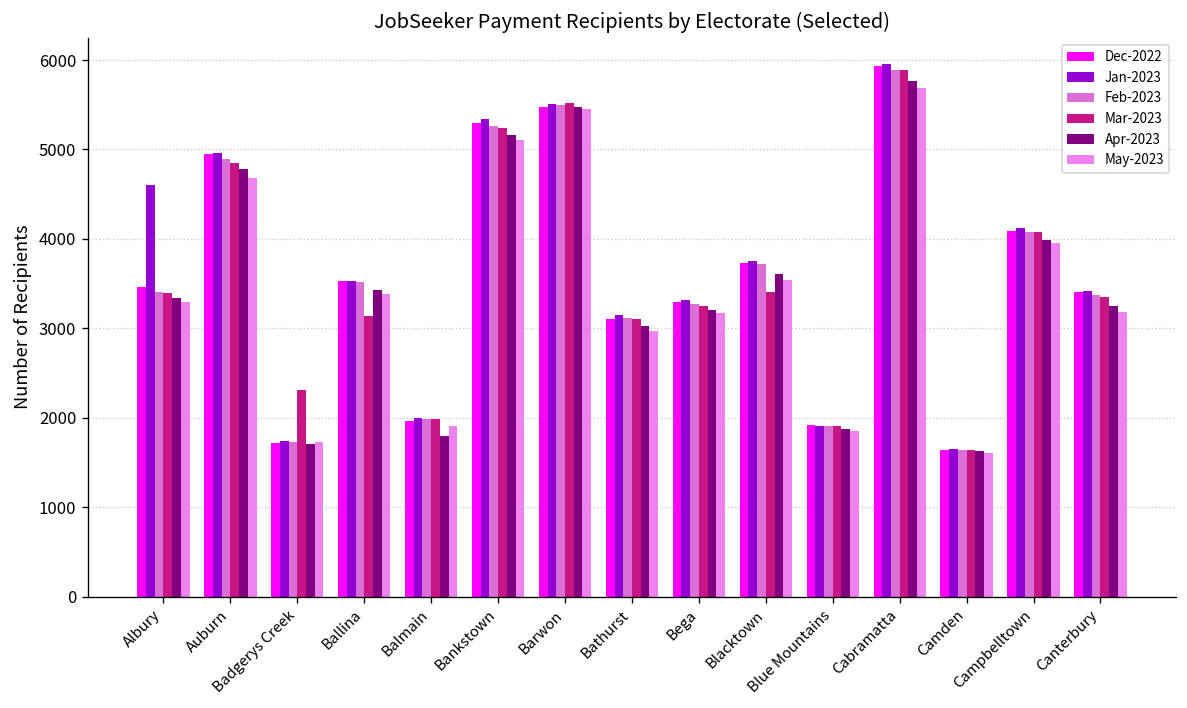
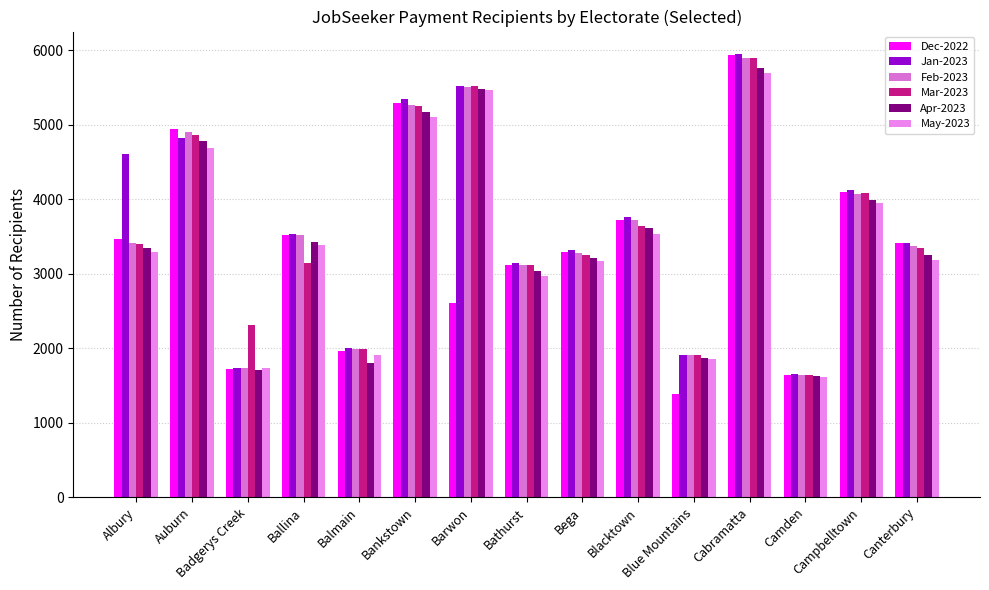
Jan-2023, Auburn: 5000 -> 4800
Dec-2022, Barwon: 5500 -> 2600
Mar-2023, Blacktown: 3400 -> 3600
Dec-2022, Blue Mountains: 1900 -> 1400
